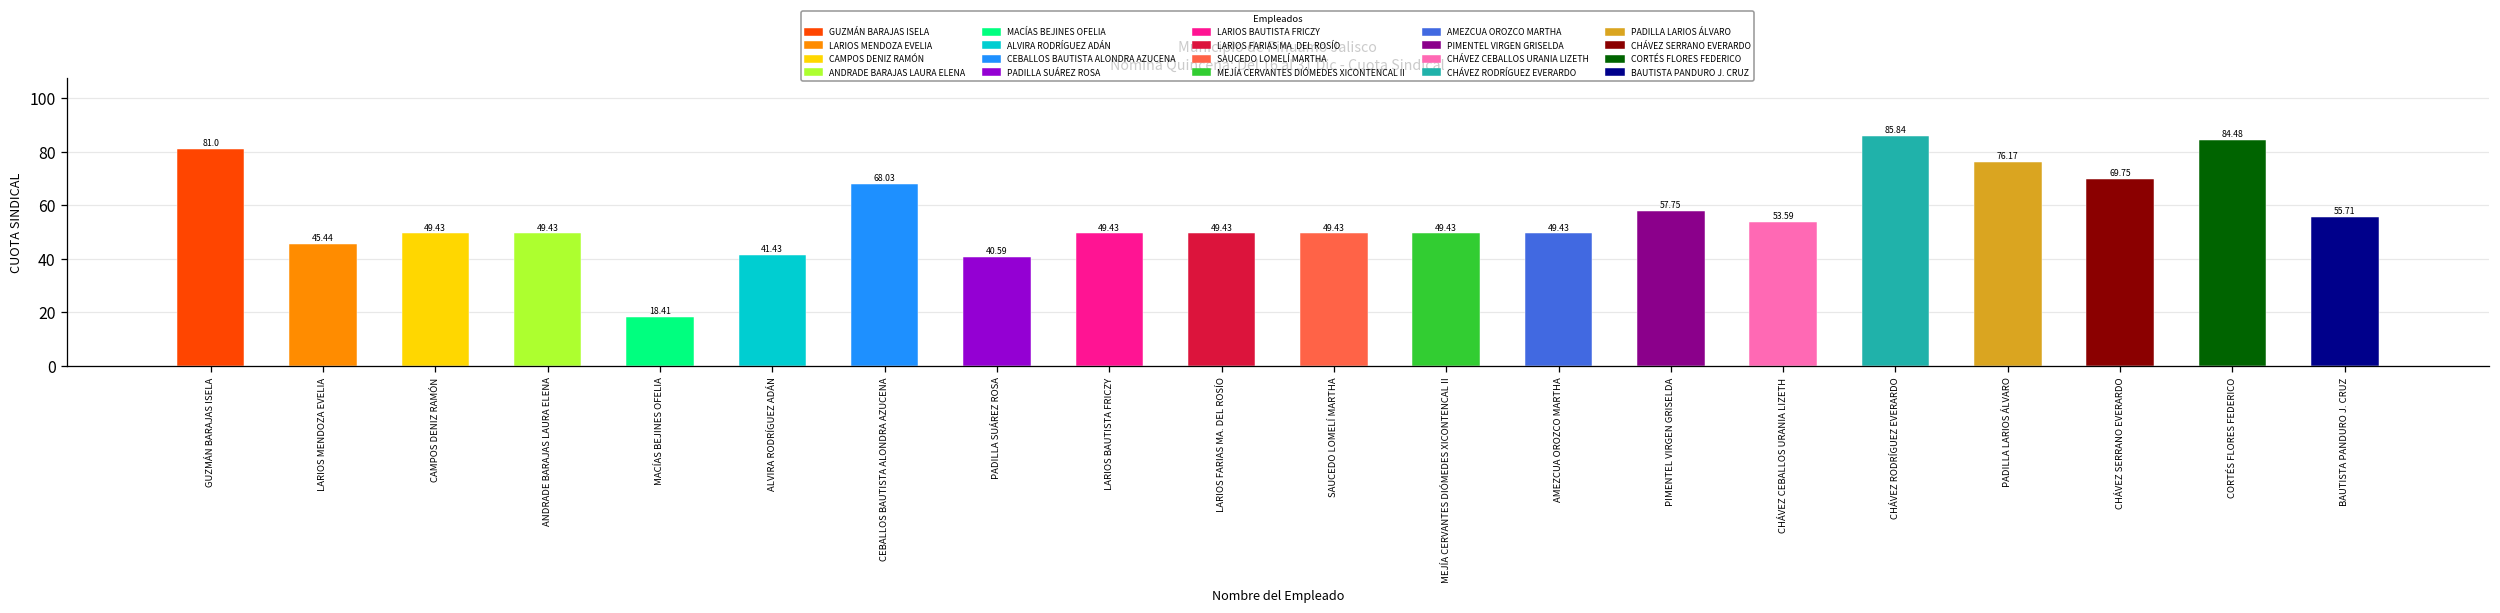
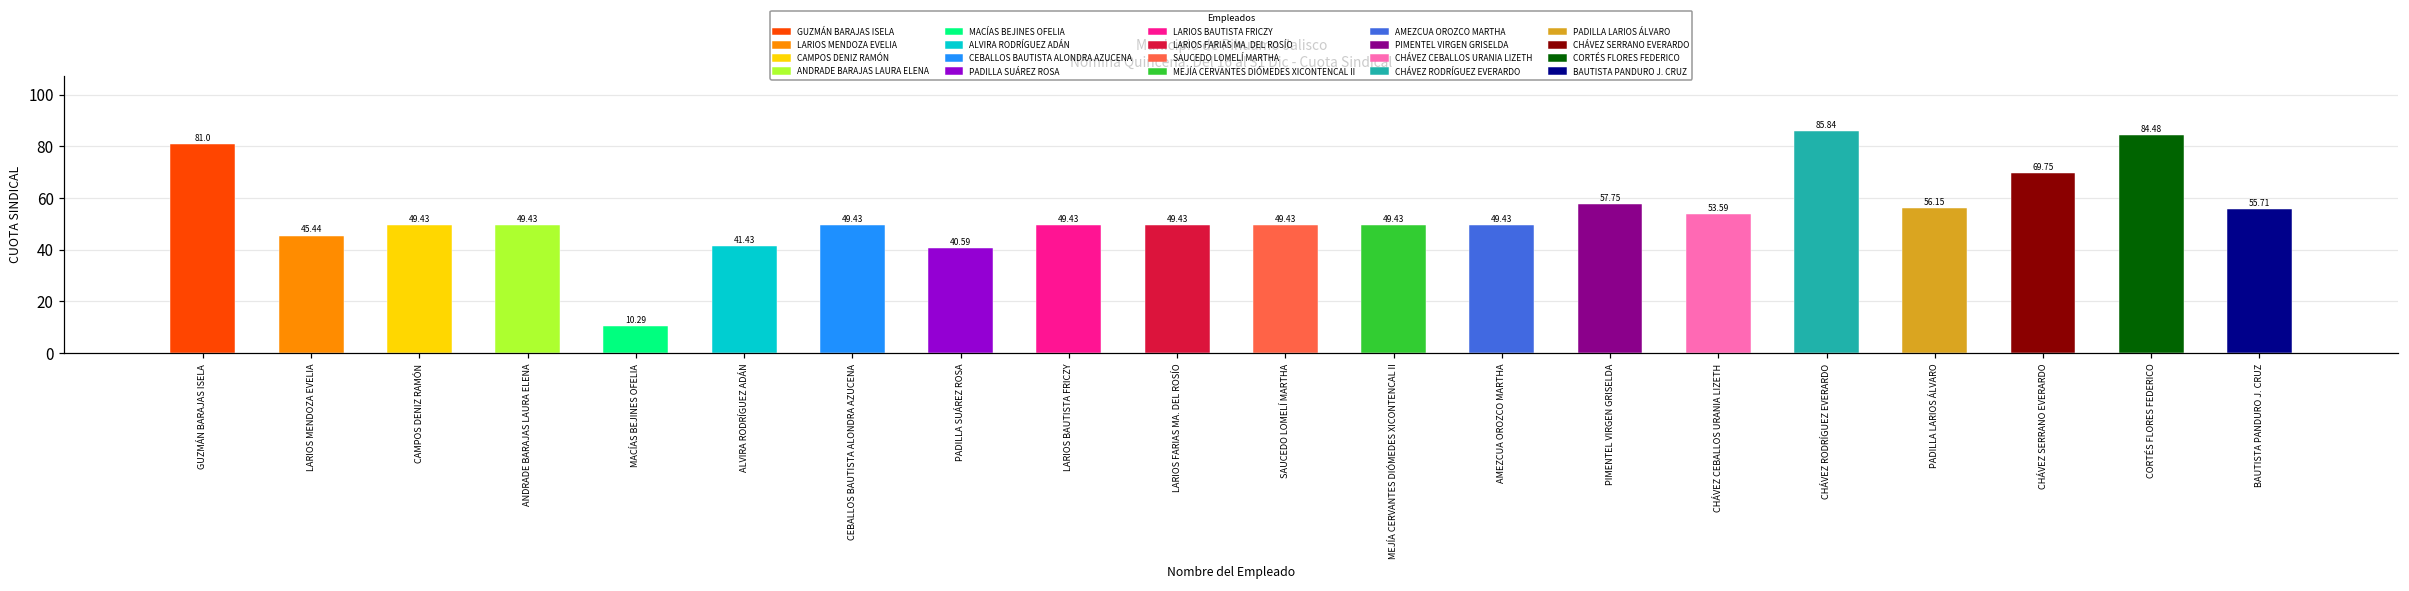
MACÍAS BEJINES OFELIA: 18.41 -> 10.29
CEBALLOS BAUTISTA ALONDRA AZUCENA: 68.03 -> 49.43
PADILLA LARIOS ÁLVARO: 76.17 -> 56.15
